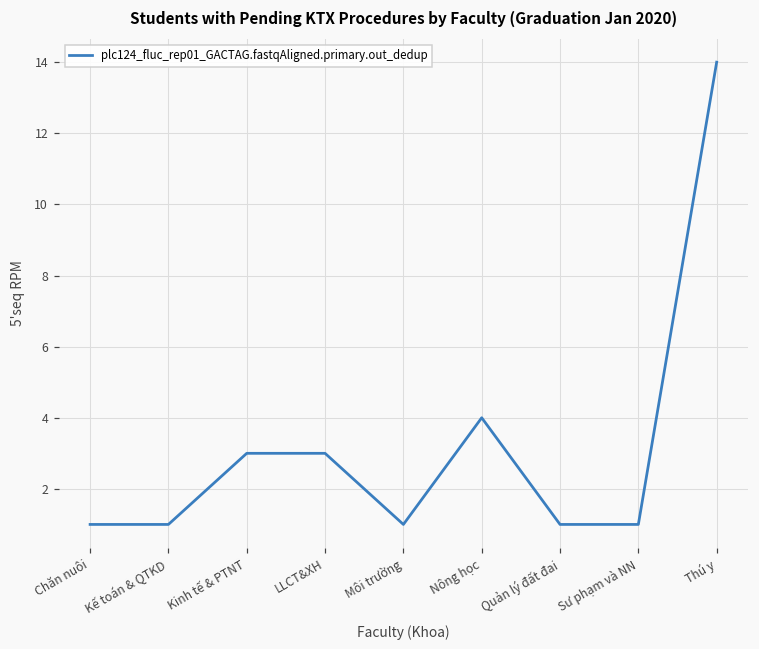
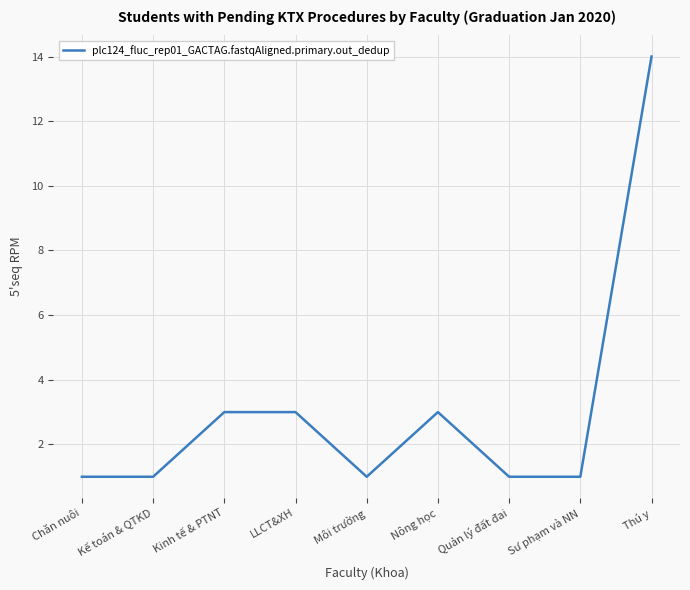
Nông học: 4 -> 3
